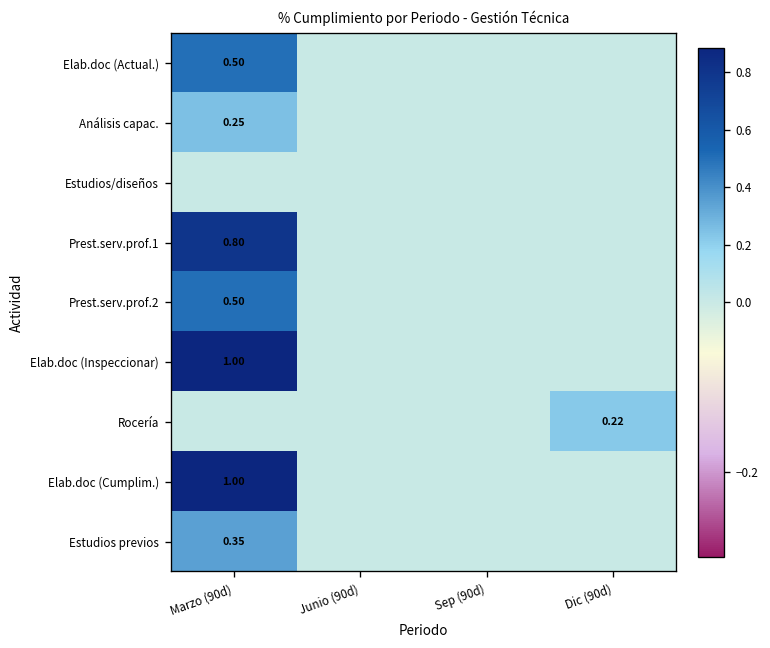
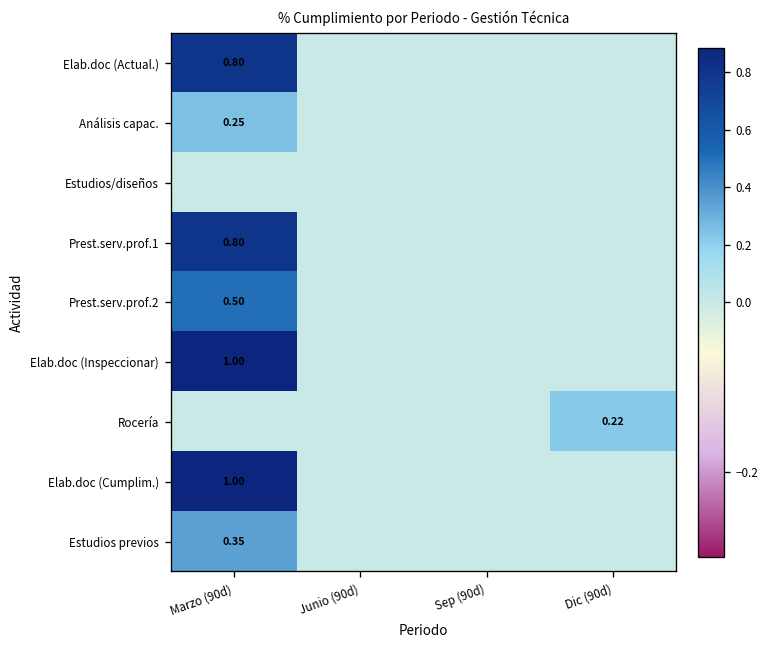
Elab.doc (Actual.), Marzo (90d): 0.50 -> 0.80
